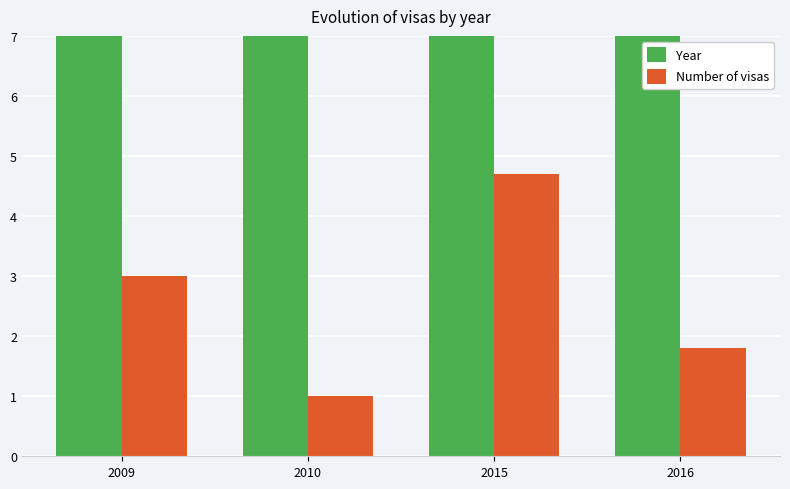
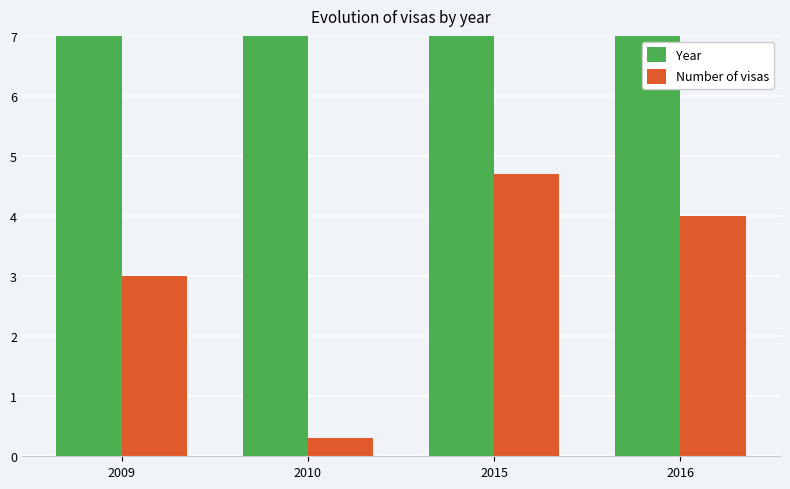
Number of visas, 2010: 1.0 -> 0.3
Number of visas, 2016: 1.8 -> 4.0
